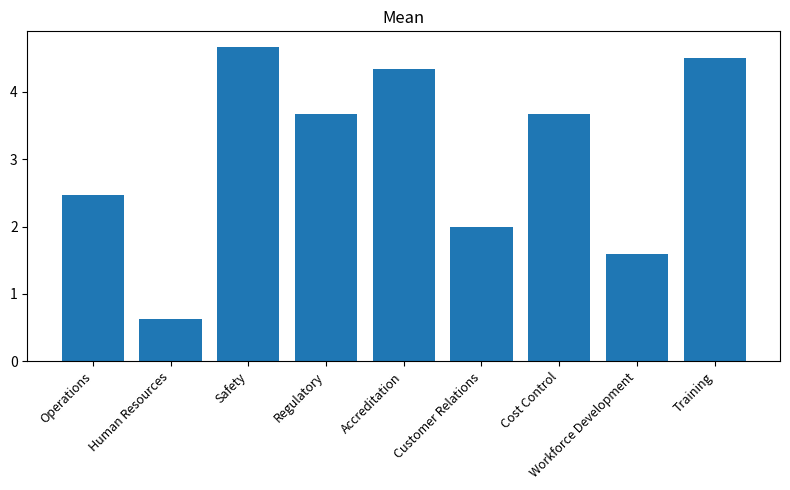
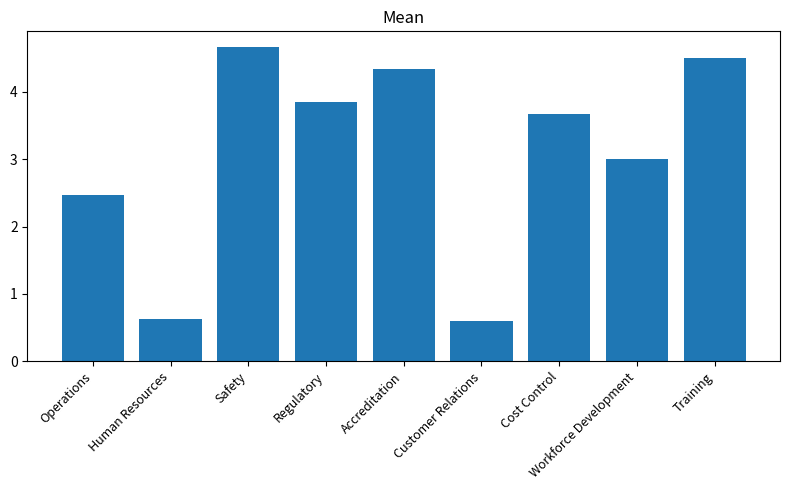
Regulatory: 3.7 -> 3.8
Customer Relations: 2.0 -> 0.6
Workforce Development: 1.6 -> 3.0
